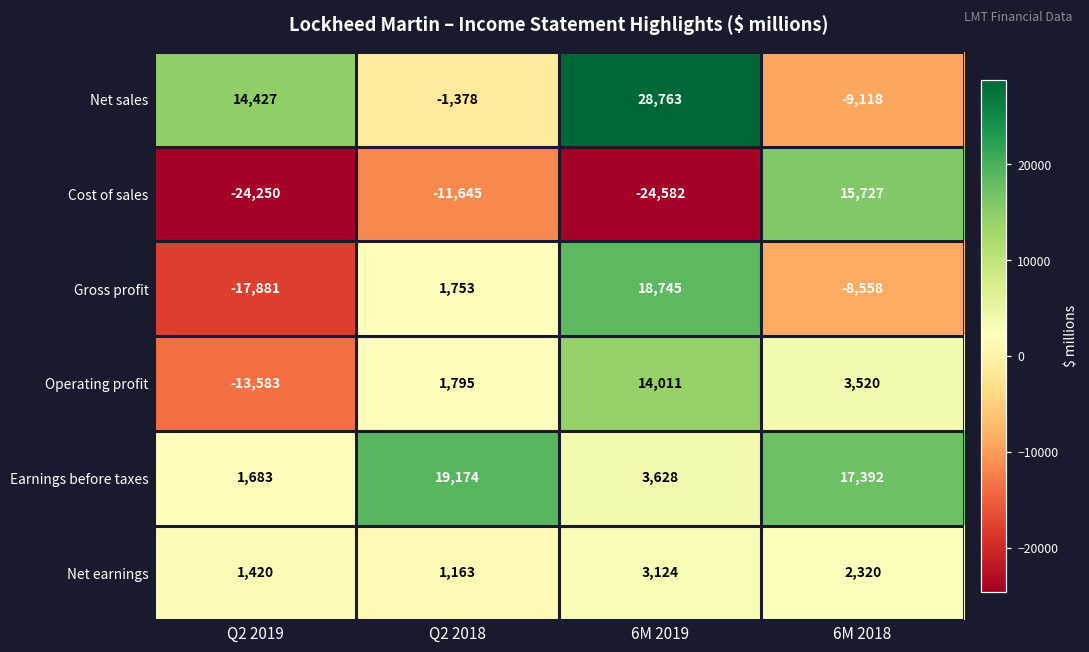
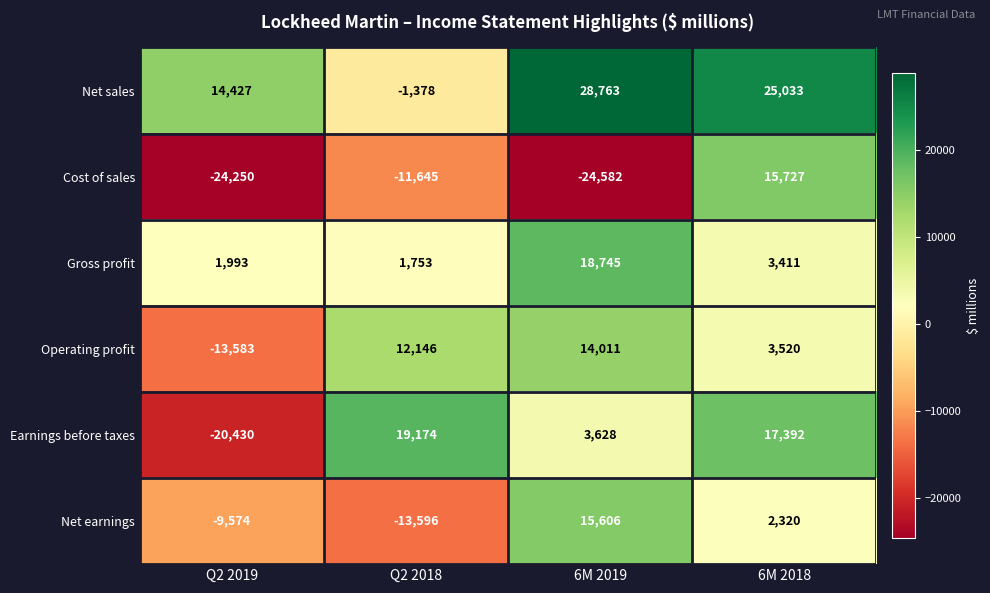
Net sales, 6M 2018: -9,118 -> 25,033
Gross profit, Q2 2019: -17,881 -> 1,993
Gross profit, 6M 2018: -8,558 -> 3,411
Operating profit, Q2 2018: 1,795 -> 12,146
Earnings before taxes, Q2 2019: 1,683 -> -20,430
Net earnings, Q2 2019: 1,420 -> -9,574
Net earnings, Q2 2018: 1,163 -> -13,596
Net earnings, 6M 2019: 3,124 -> 15,606
